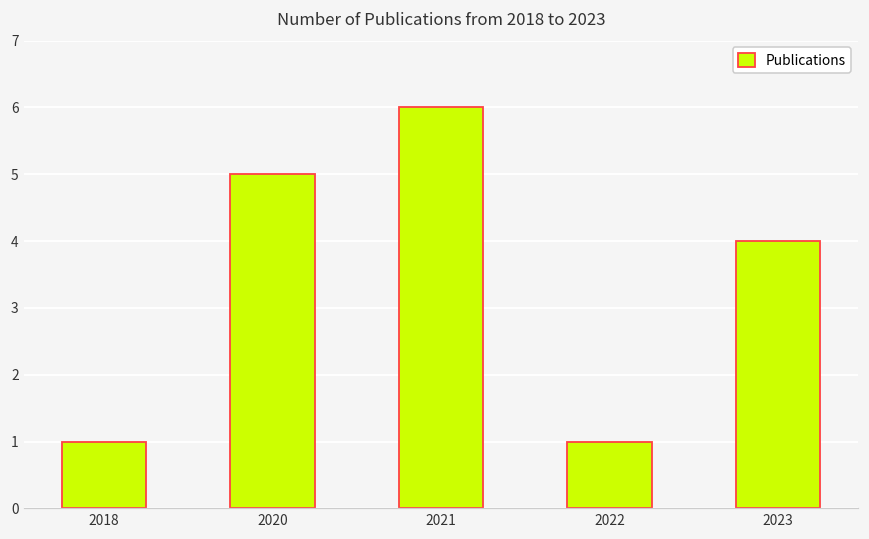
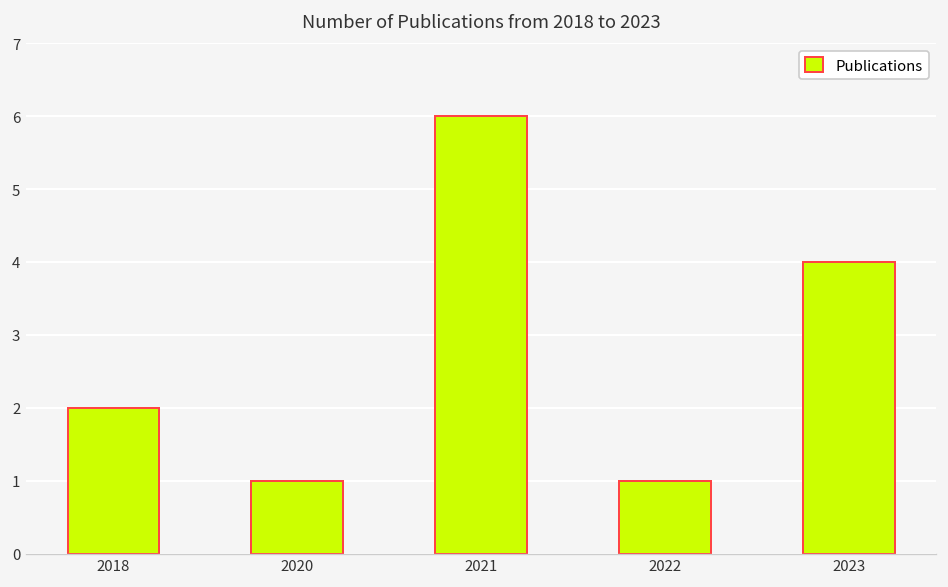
2018: 1 -> 2
2020: 5 -> 1
